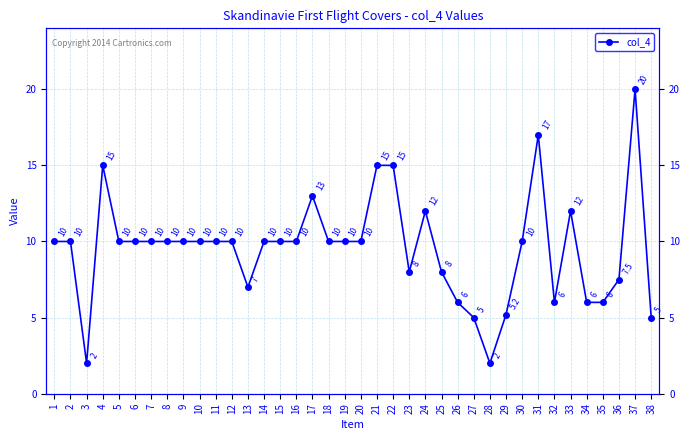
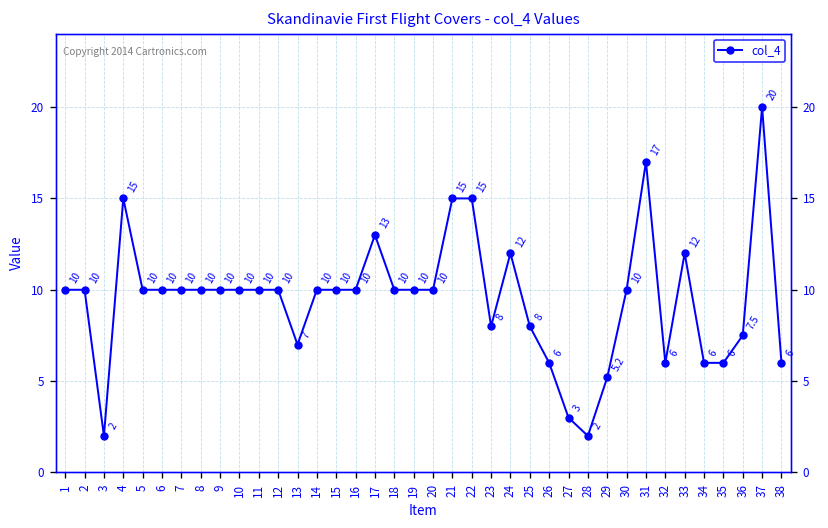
27: 5 -> 3
38: 5 -> 6
